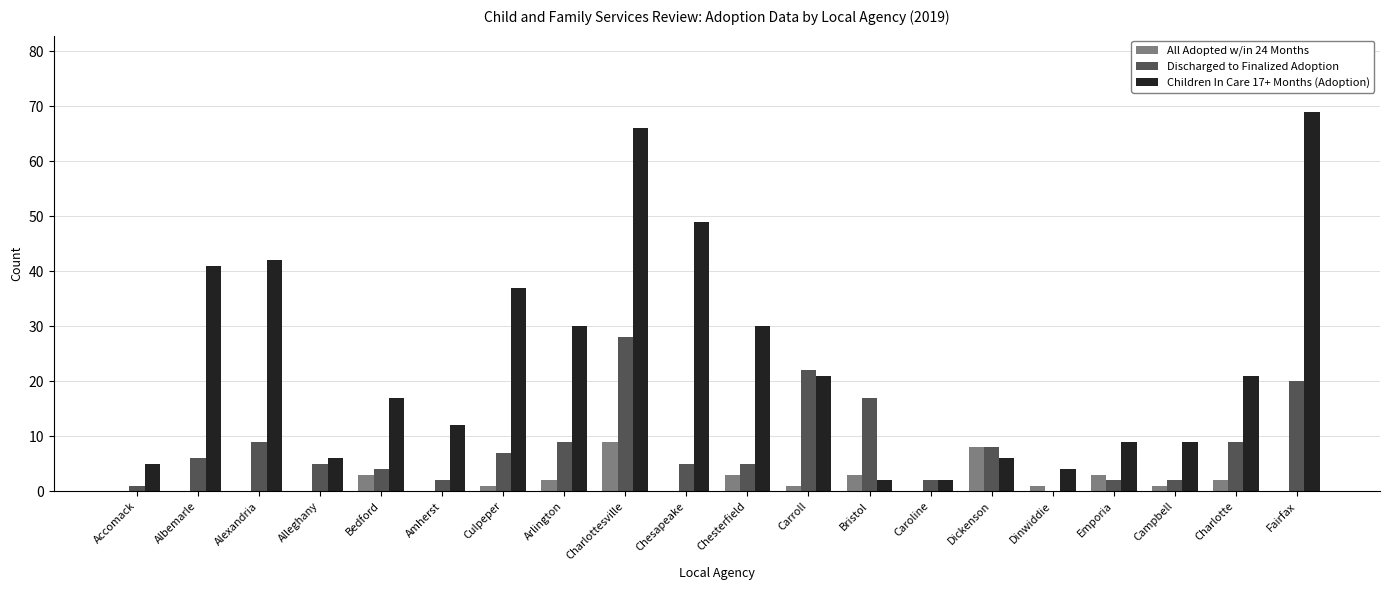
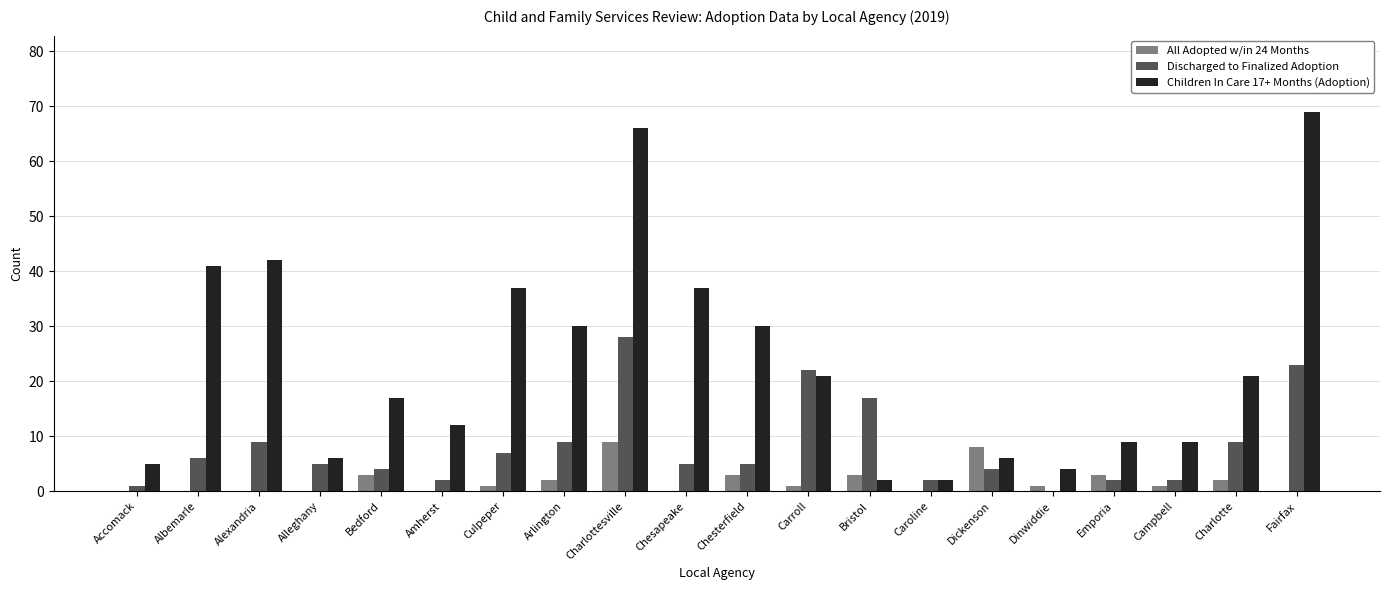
Children In Care 17+ Months (Adoption), Chesapeake: 49 -> 37
Discharged to Finalized Adoption, Dickenson: 8 -> 4
Discharged to Finalized Adoption, Fairfax: 20 -> 23
